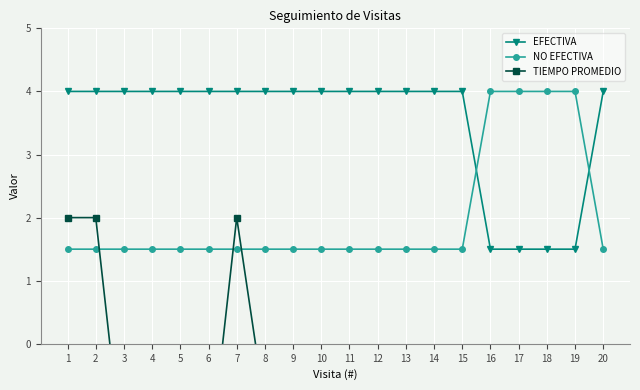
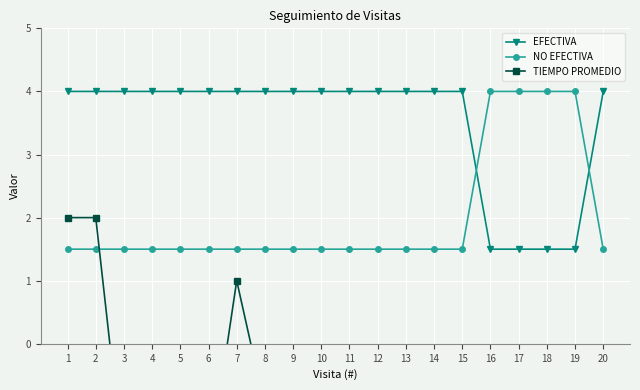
TIEMPO PROMEDIO, 7: 2.0 -> 1.0
